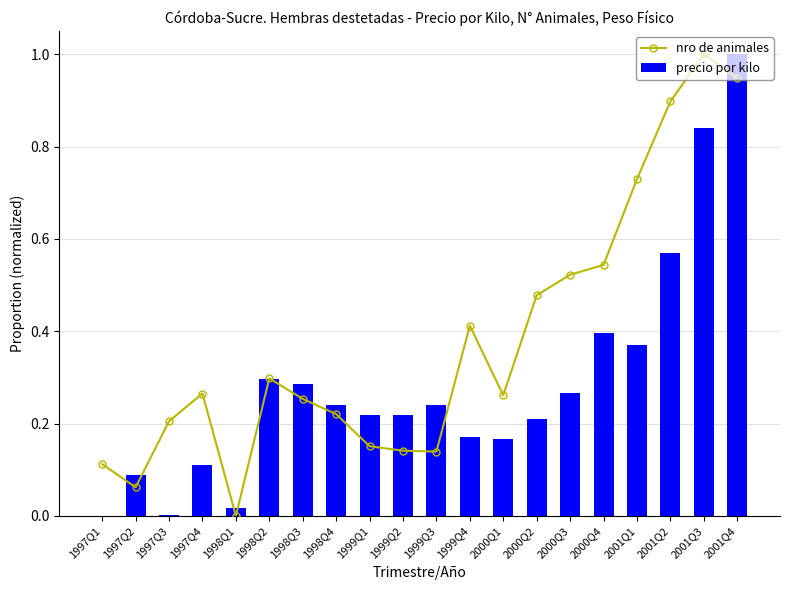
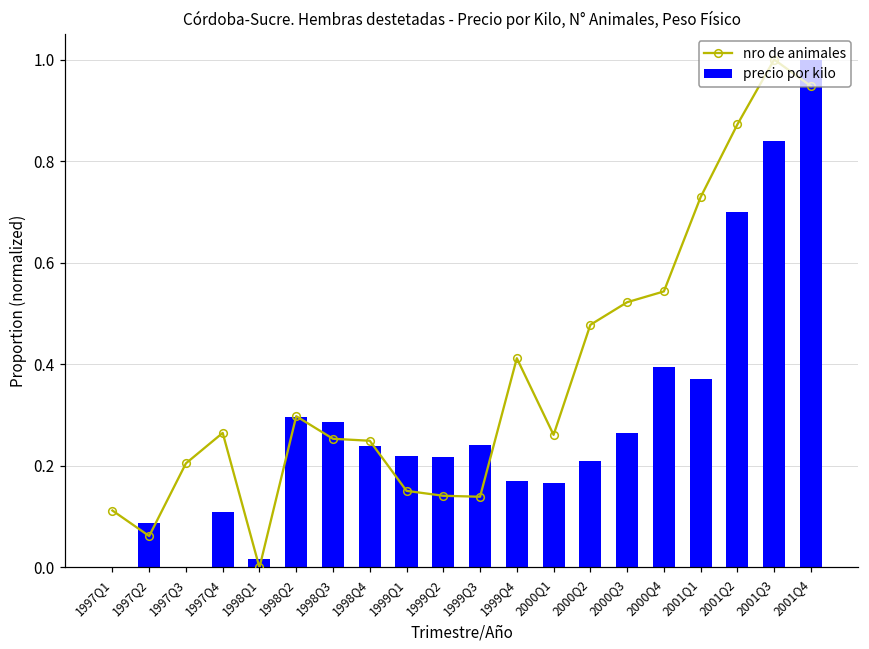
nro de animales, 1998Q4: 0.22 -> 0.25
precio por kilo, 2001Q2: 0.57 -> 0.70
nro de animales, 2001Q2: 0.90 -> 0.87
